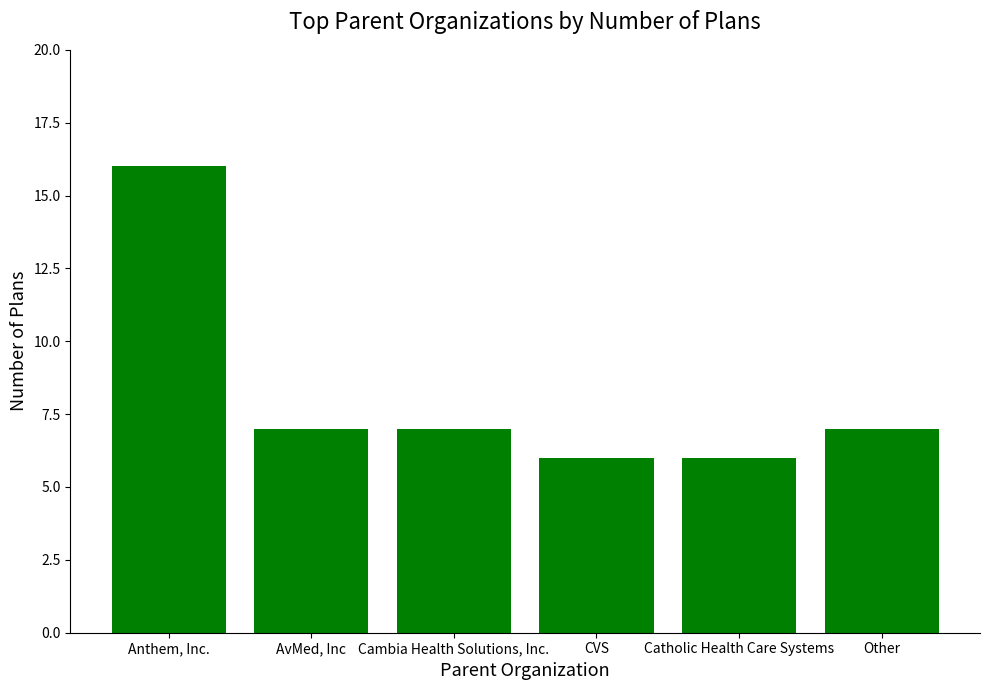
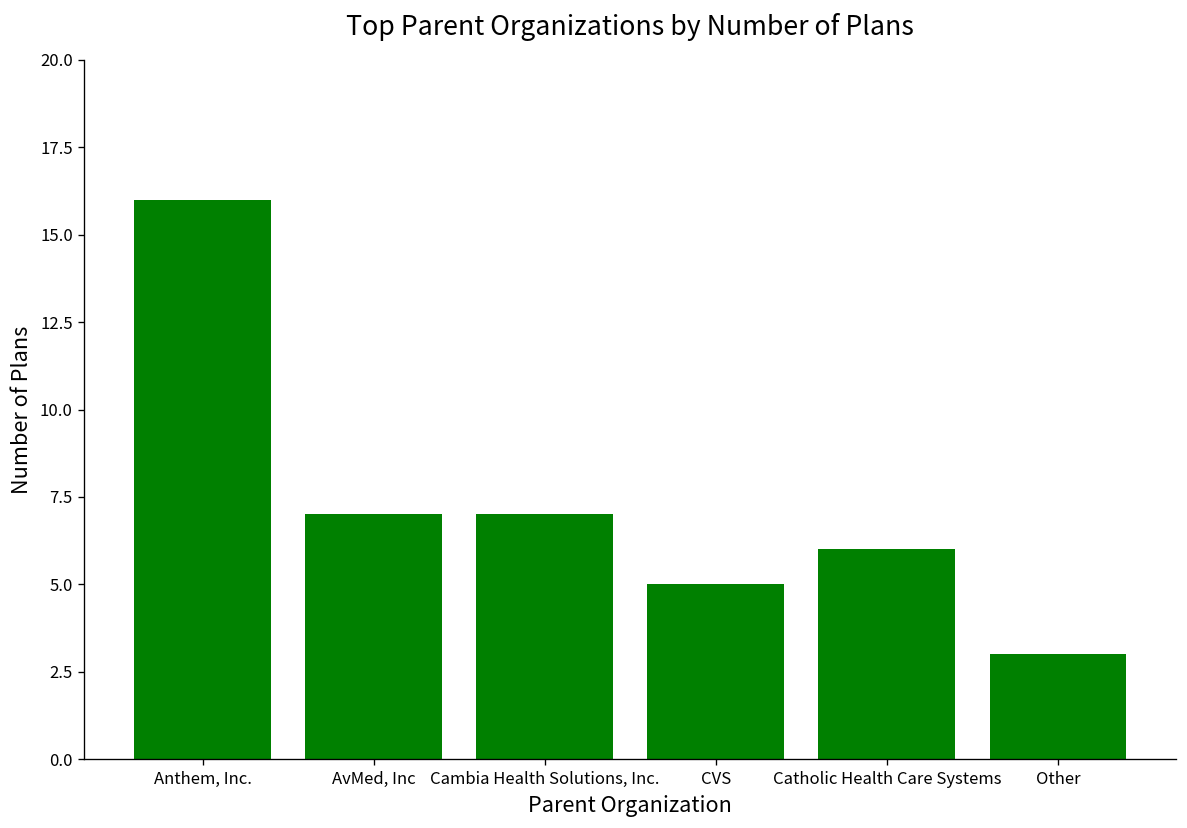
CVS: 6 -> 5
Other: 7 -> 3
